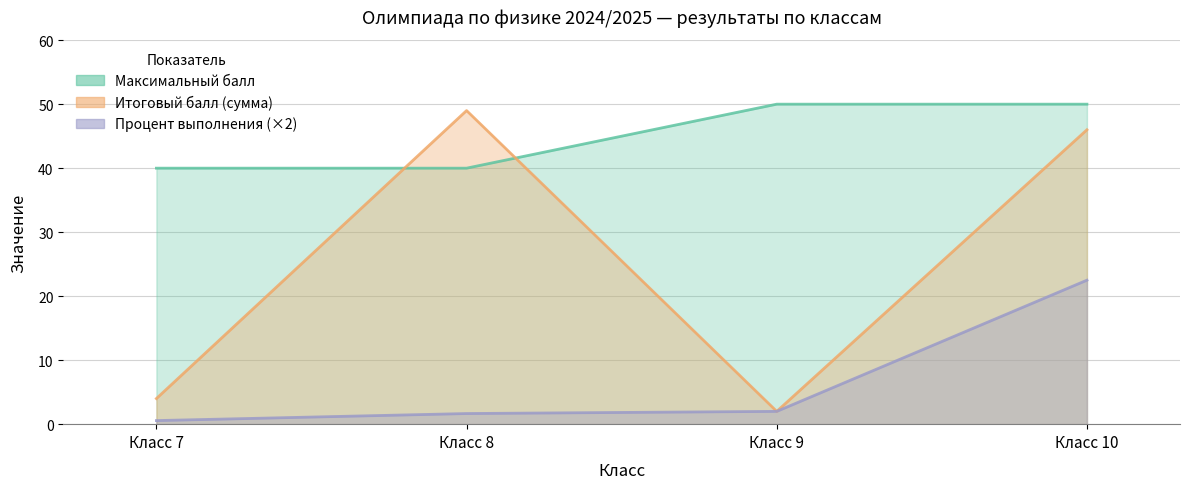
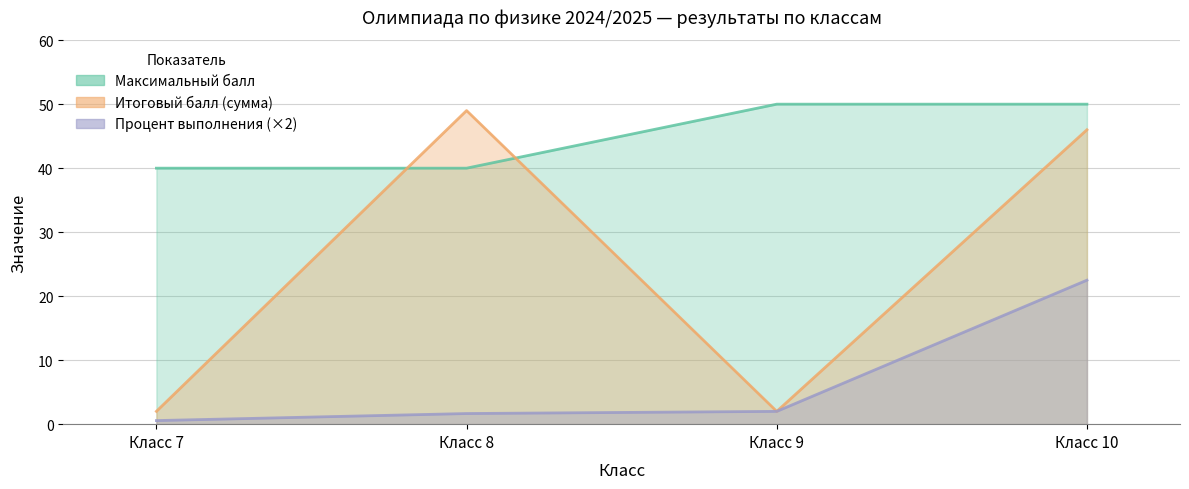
Итоговый балл (сумма), Класс 7: 4 -> 2
